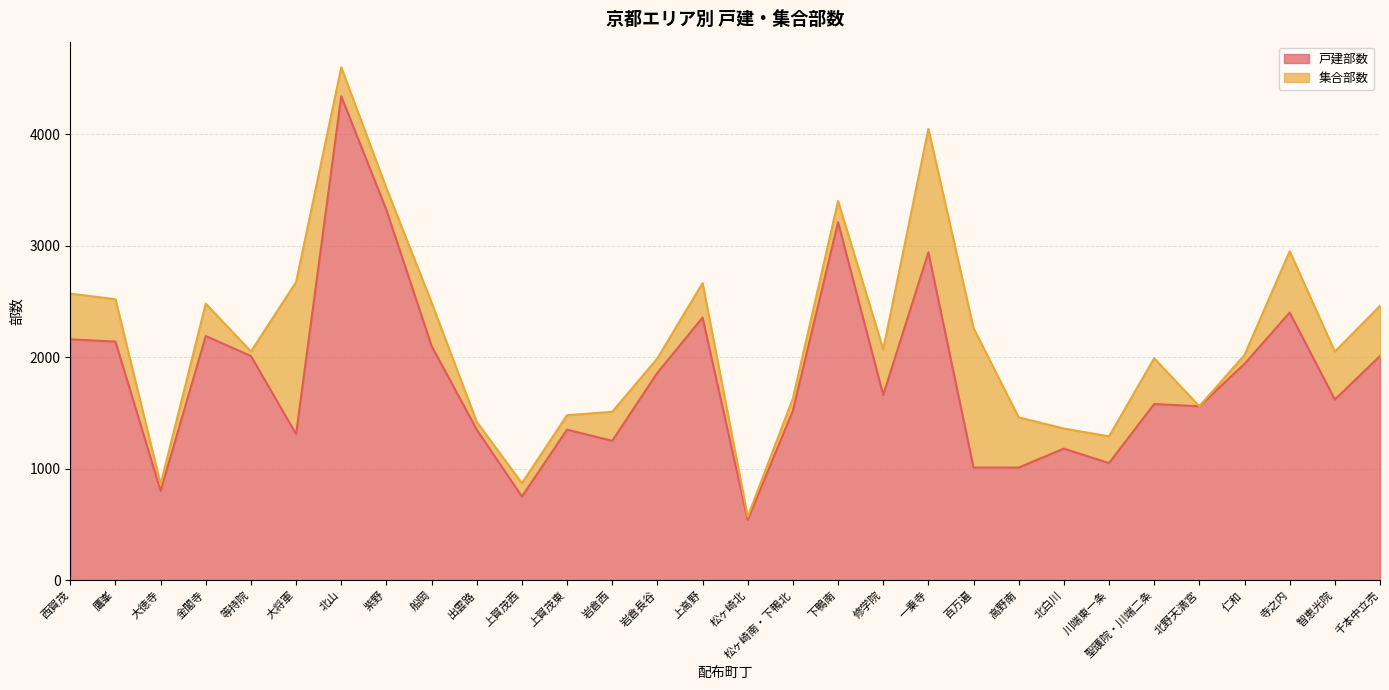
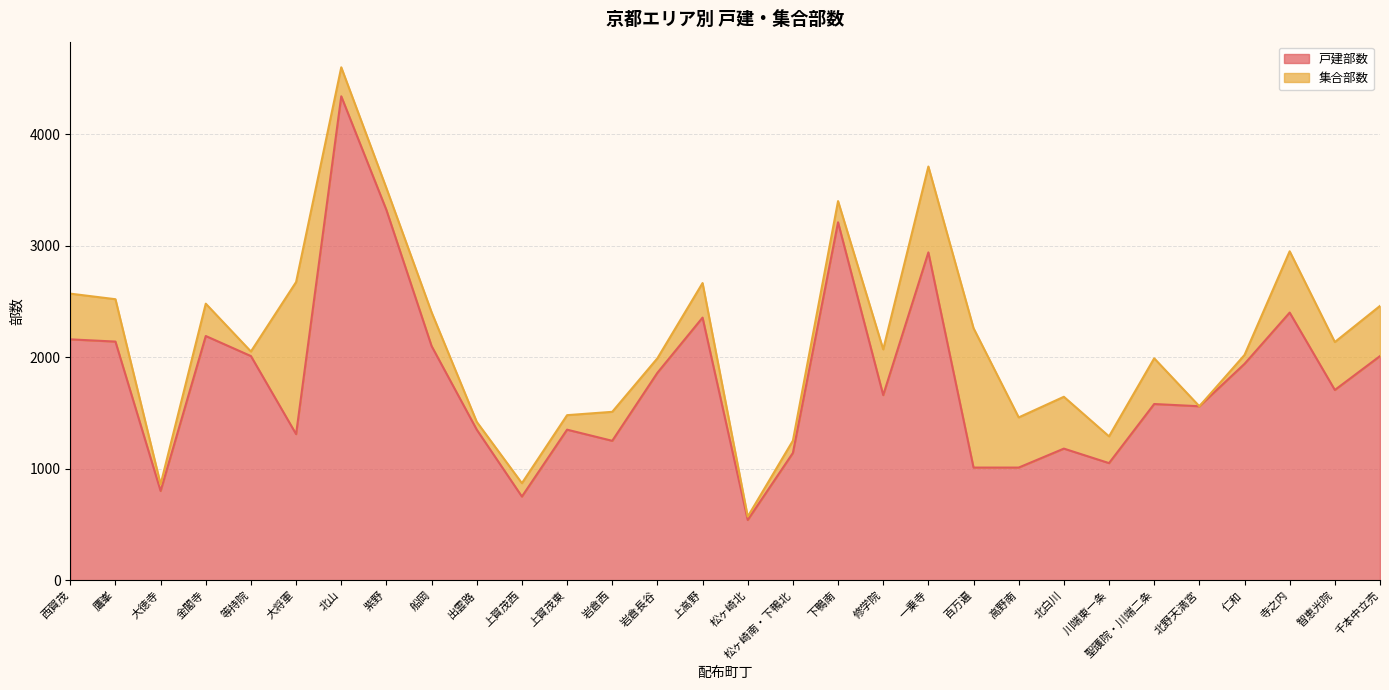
集合部数, 船岡: 390 -> 300
戸建部数, 松ヶ崎南・下鴨北: 1520 -> 1140
集合部数, 一乗寺: 1110 -> 770
集合部数, 北白川: 180 -> 470
戸建部数, 智恵光院: 1620 -> 1710
